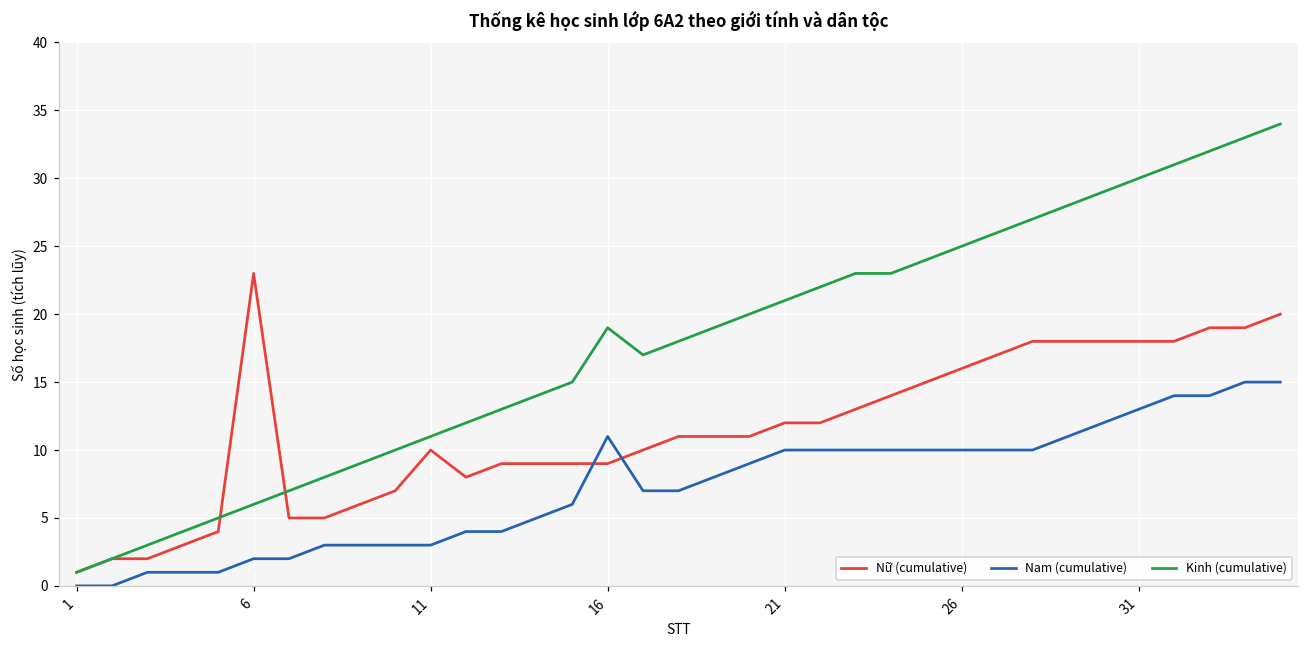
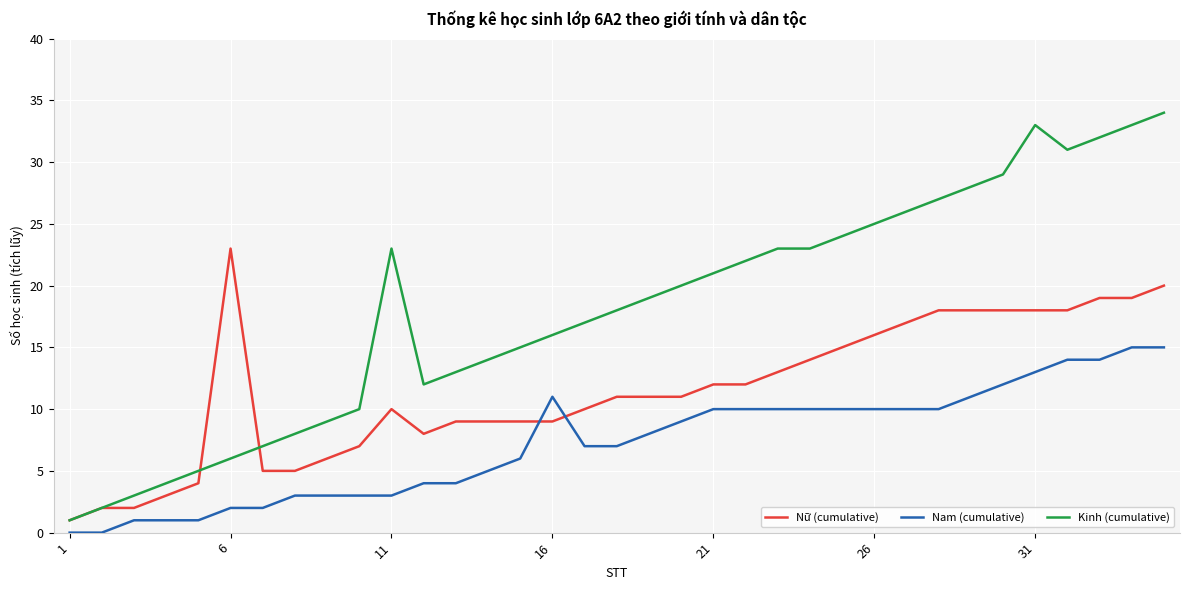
Kinh (cumulative), 11: 11 -> 23
Kinh (cumulative), 16: 19 -> 16
Kinh (cumulative), 31: 30 -> 33
